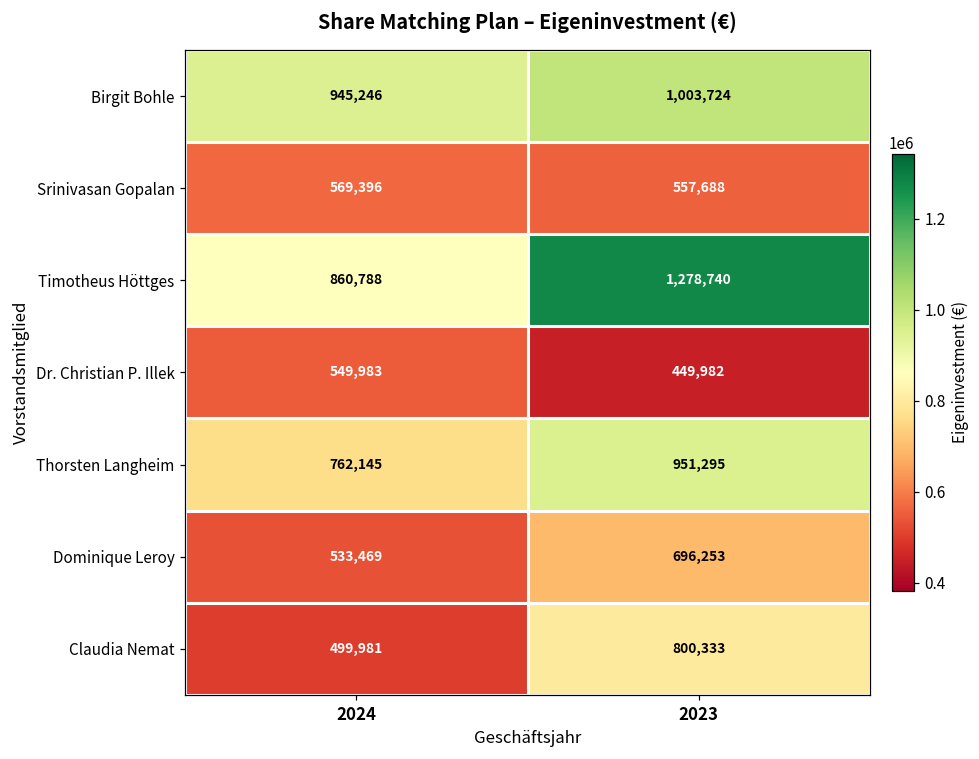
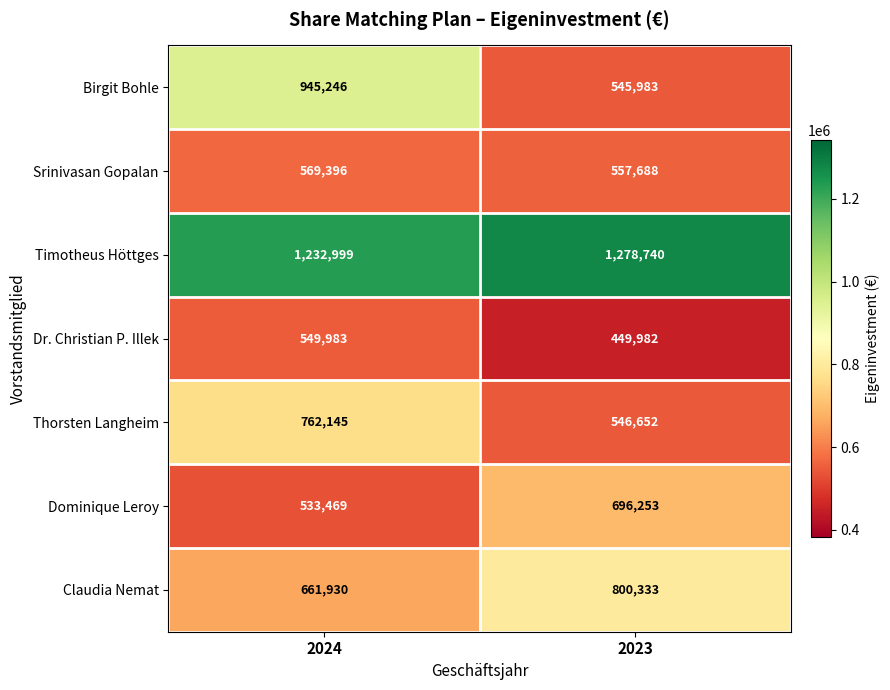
Birgit Bohle, 2023: 1,003,724 -> 545,983
Timotheus Höttges, 2024: 860,788 -> 1,232,999
Thorsten Langheim, 2023: 951,295 -> 546,652
Claudia Nemat, 2024: 499,981 -> 661,930
